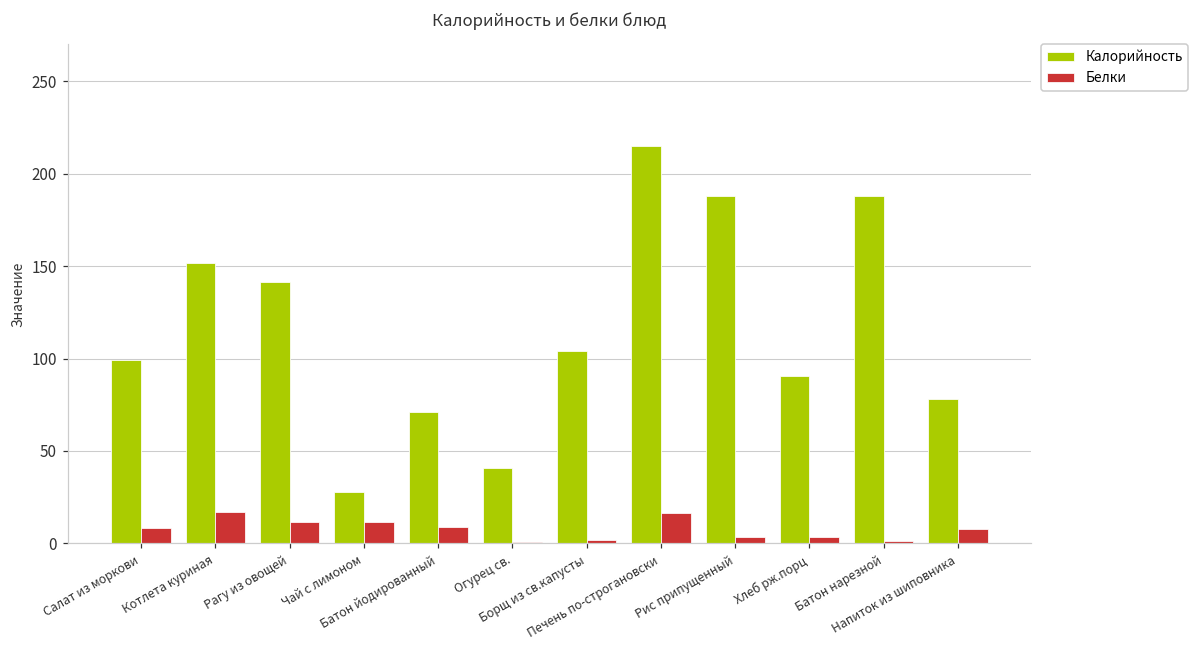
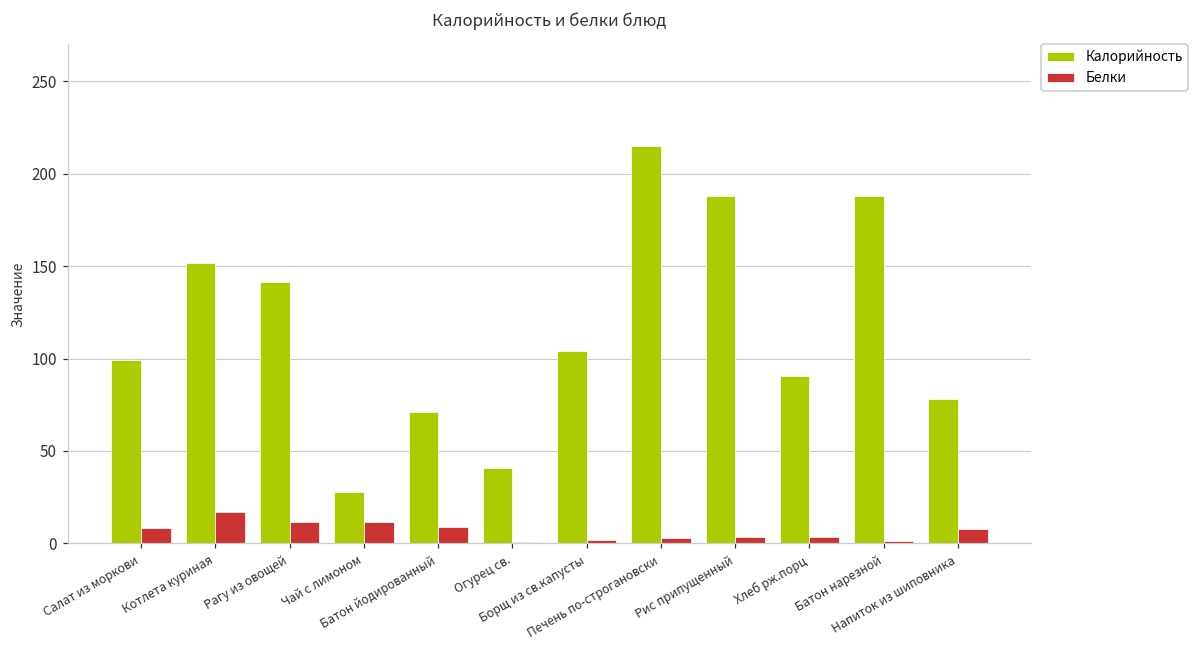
Белки, Печень по-строгановски: 16 -> 3
